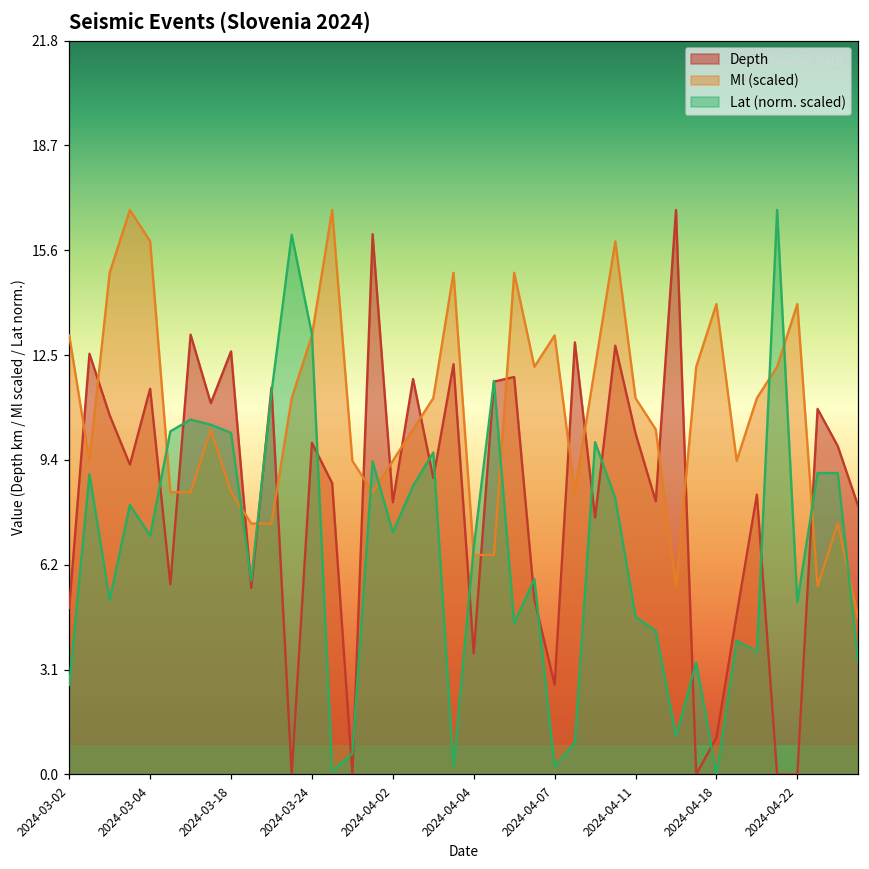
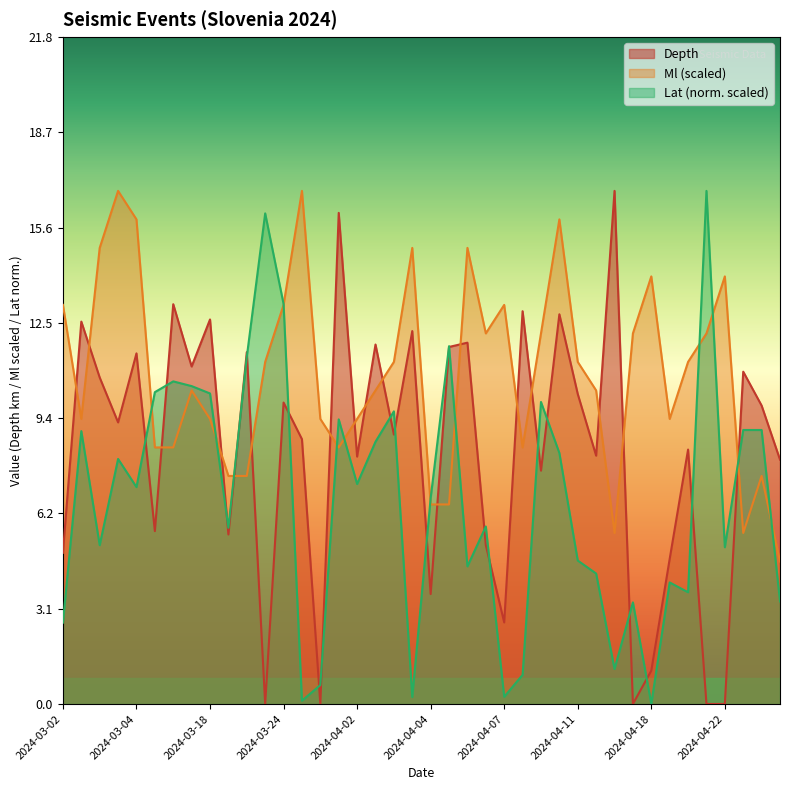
Ml (scaled), 2024-03-18: 8.4 -> 9.3
